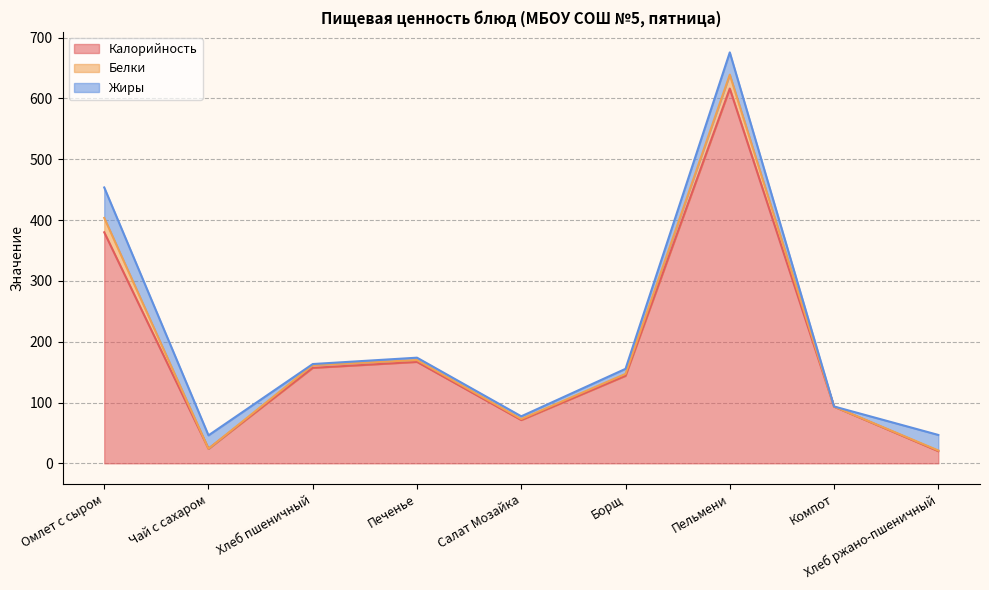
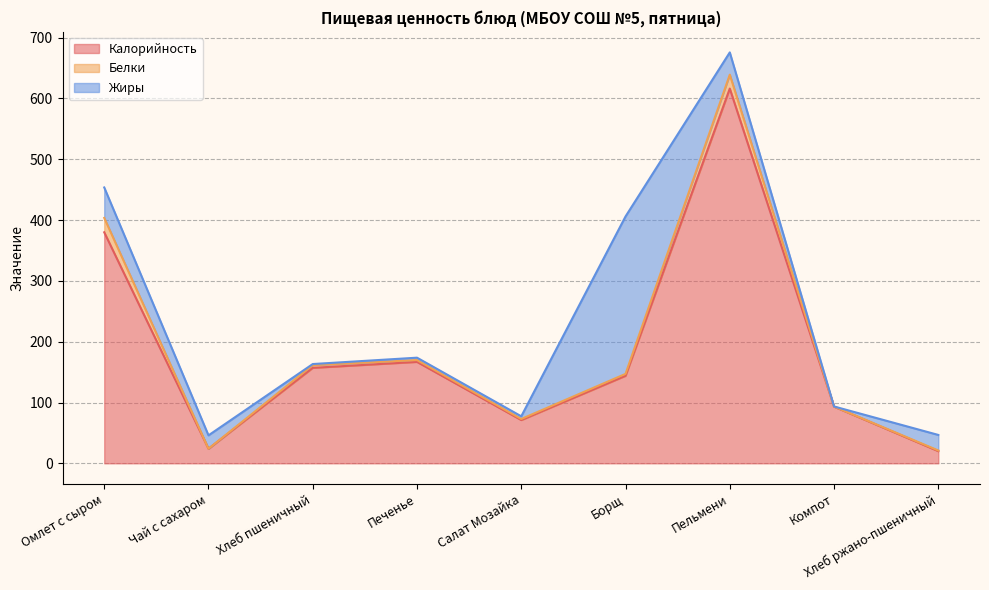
Жиры, Борщ: 10 -> 260
